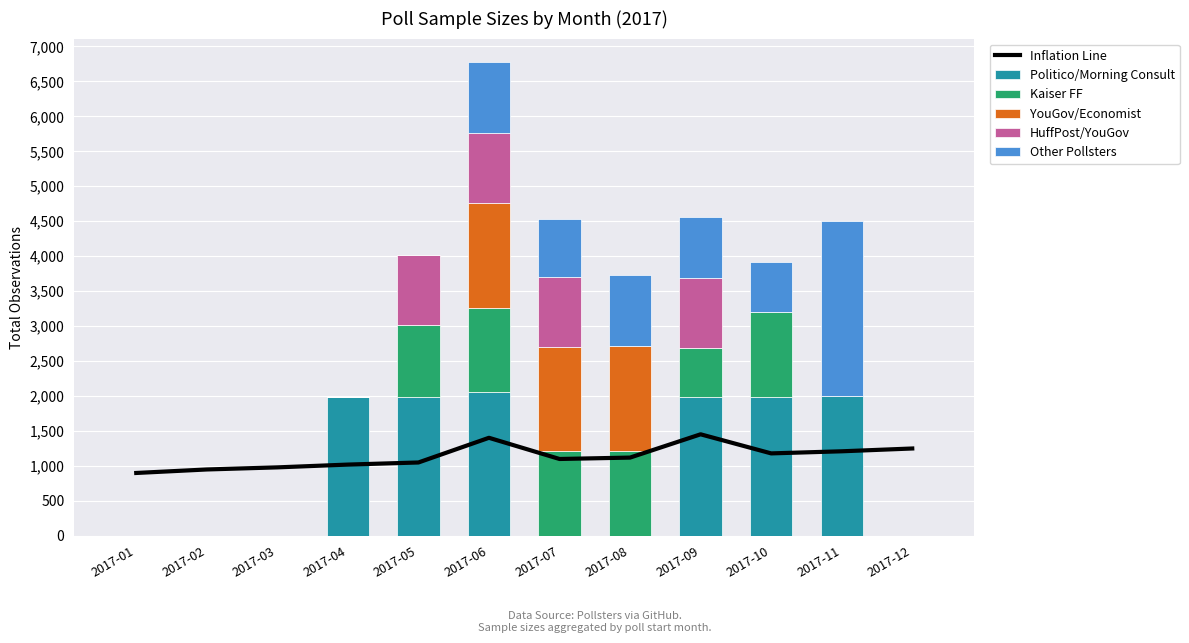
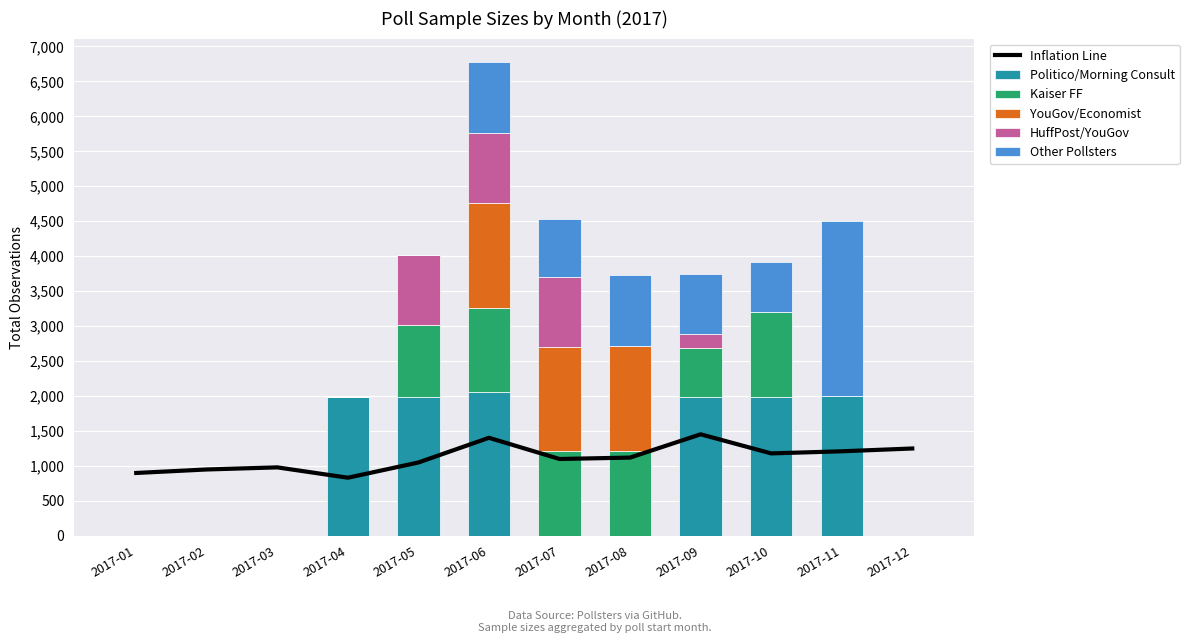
Inflation Line, 2017-04: 1,000 -> 800
HuffPost/YouGov, 2017-09: 1,000 -> 200
